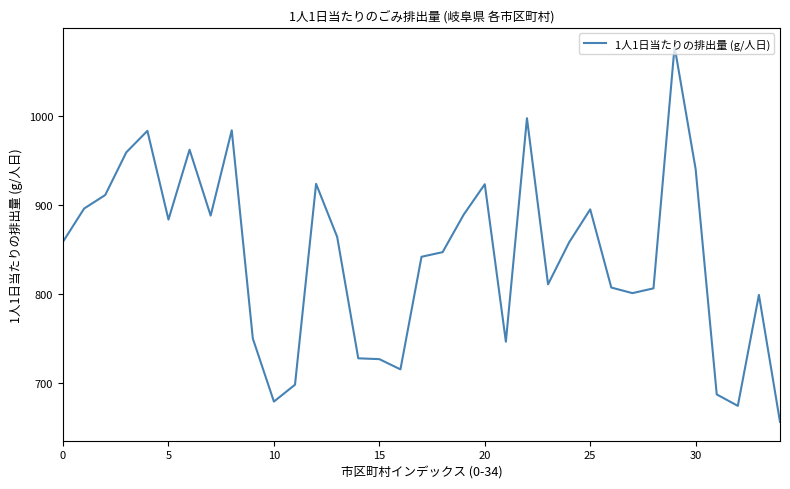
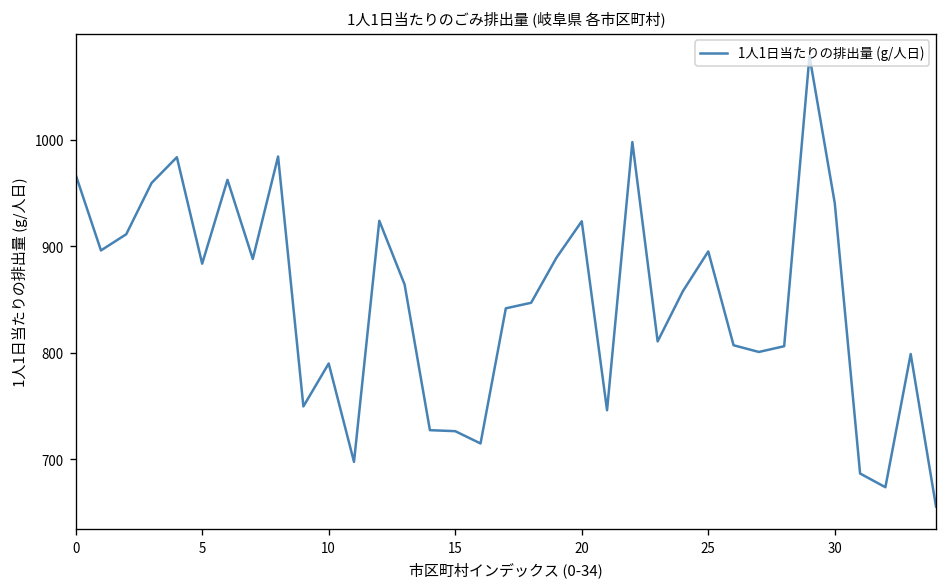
0: 860 -> 970
10: 680 -> 790
